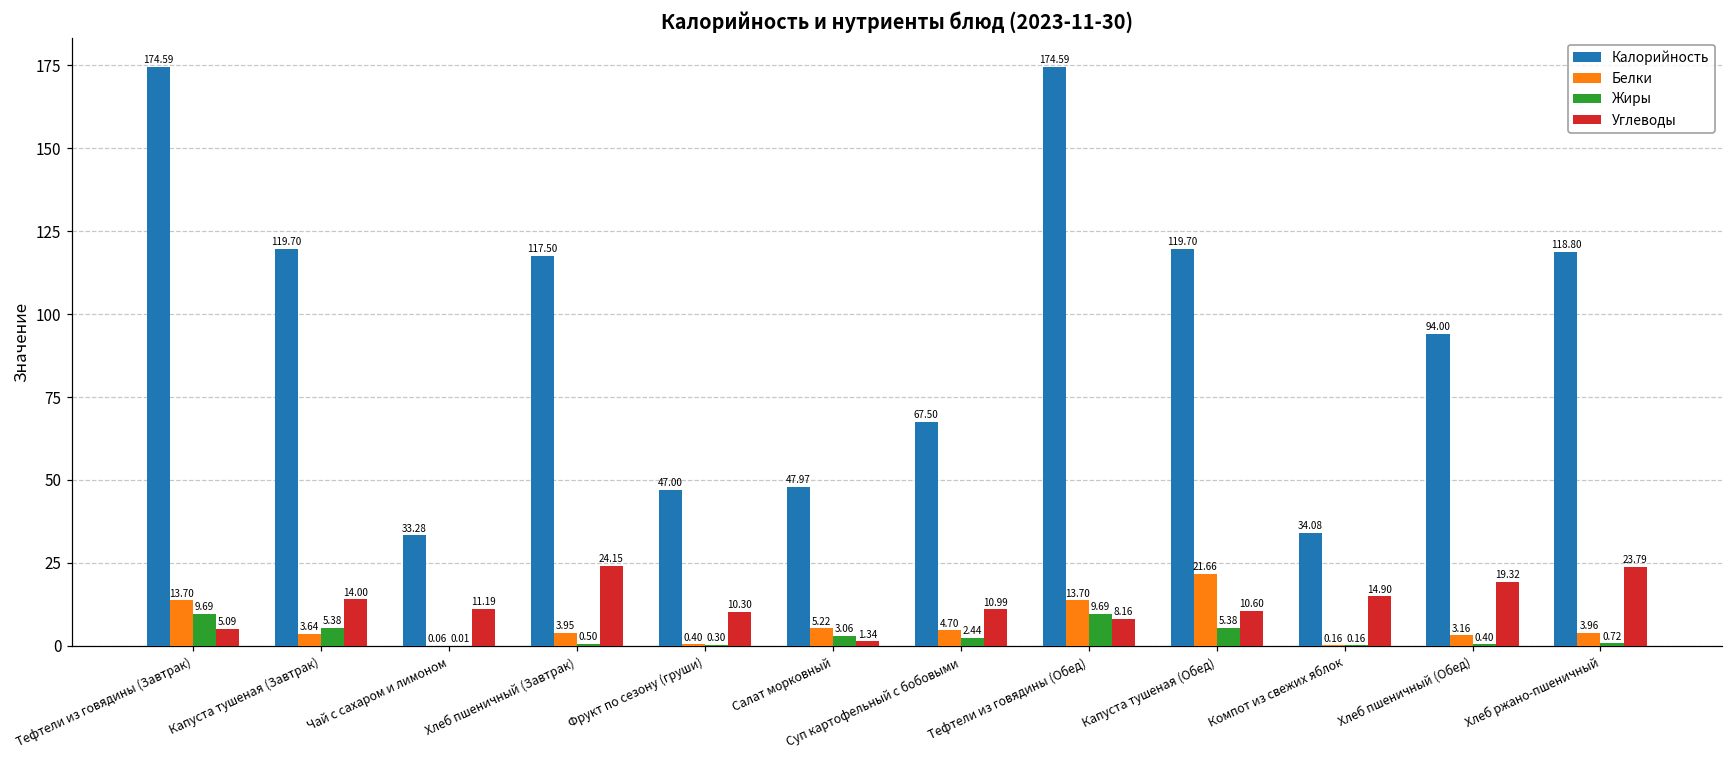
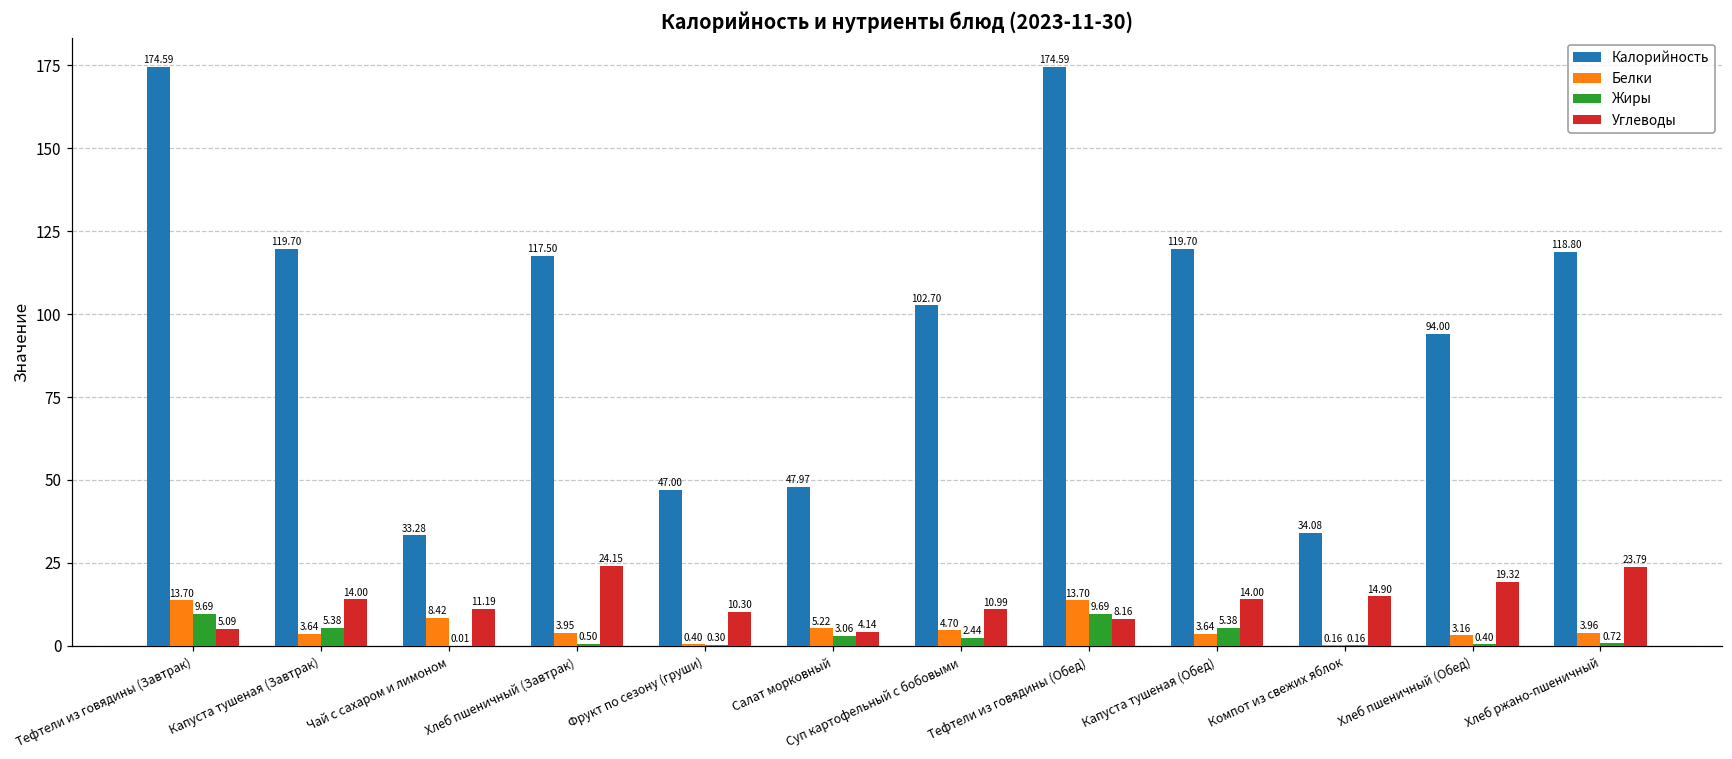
Белки, Чай с сахаром и лимоном: 0.06 -> 8.42
Углеводы, Салат морковный: 1.34 -> 4.14
Калорийность, Суп картофельный с бобовыми: 67.50 -> 102.70
Белки, Капуста тушеная (Обед): 21.66 -> 3.64
Углеводы, Капуста тушеная (Обед): 10.60 -> 14.00
